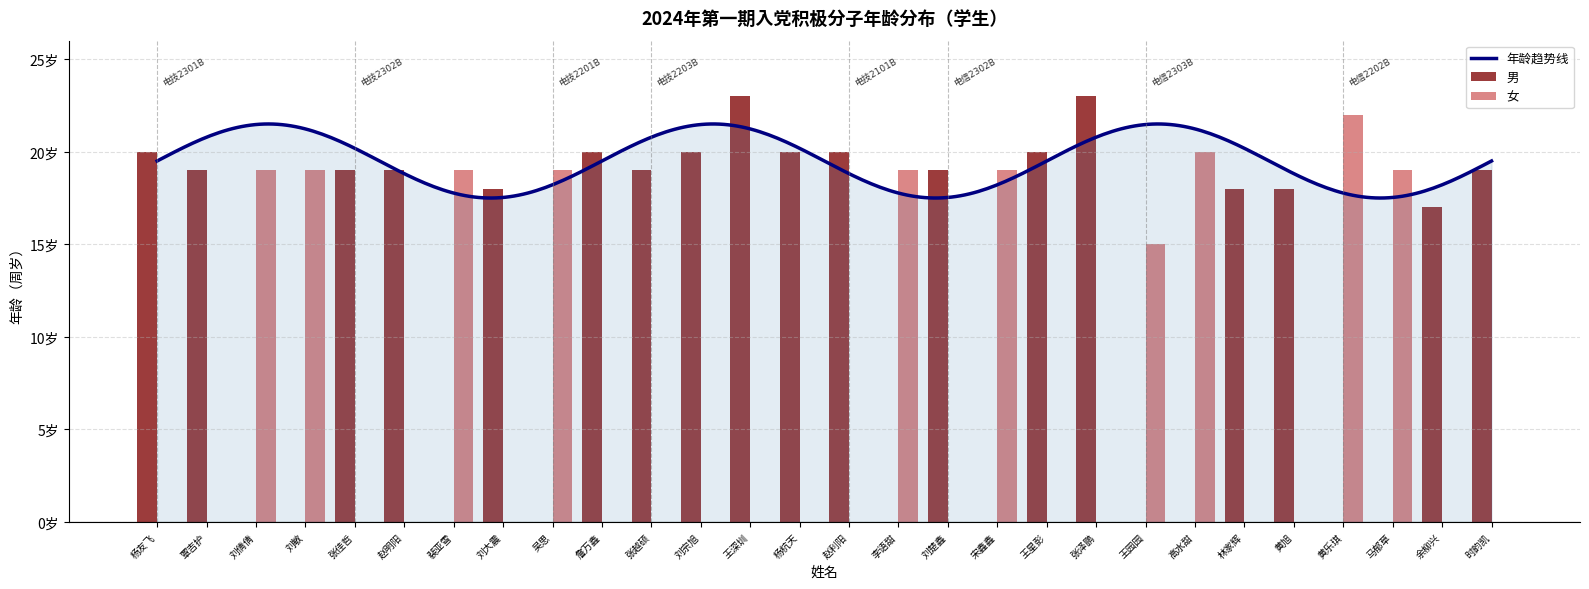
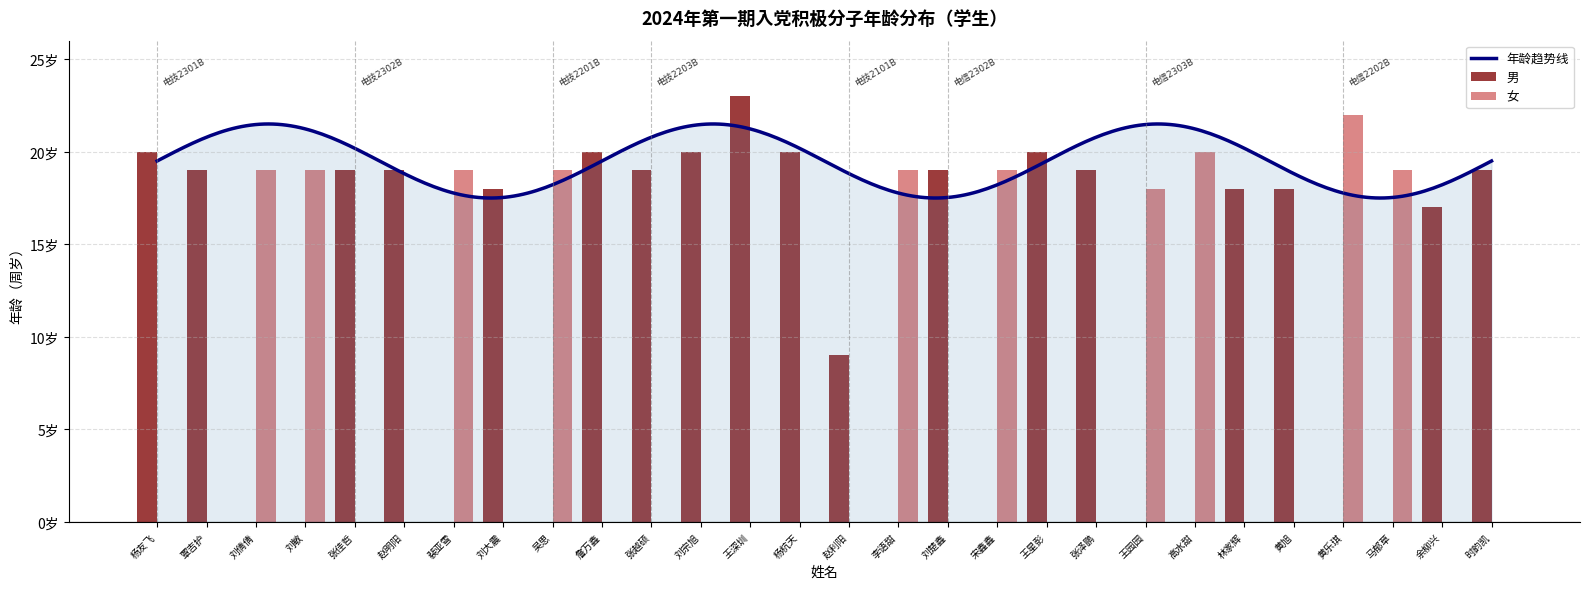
男, 赵利阳: 20岁 -> 9岁
男, 张泽鹏: 23岁 -> 19岁
女, 王园园: 15岁 -> 18岁
